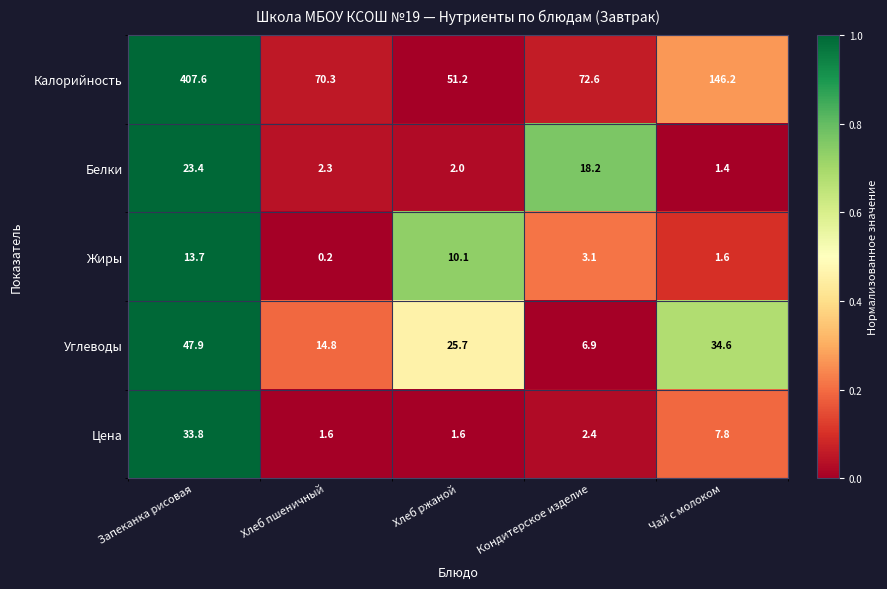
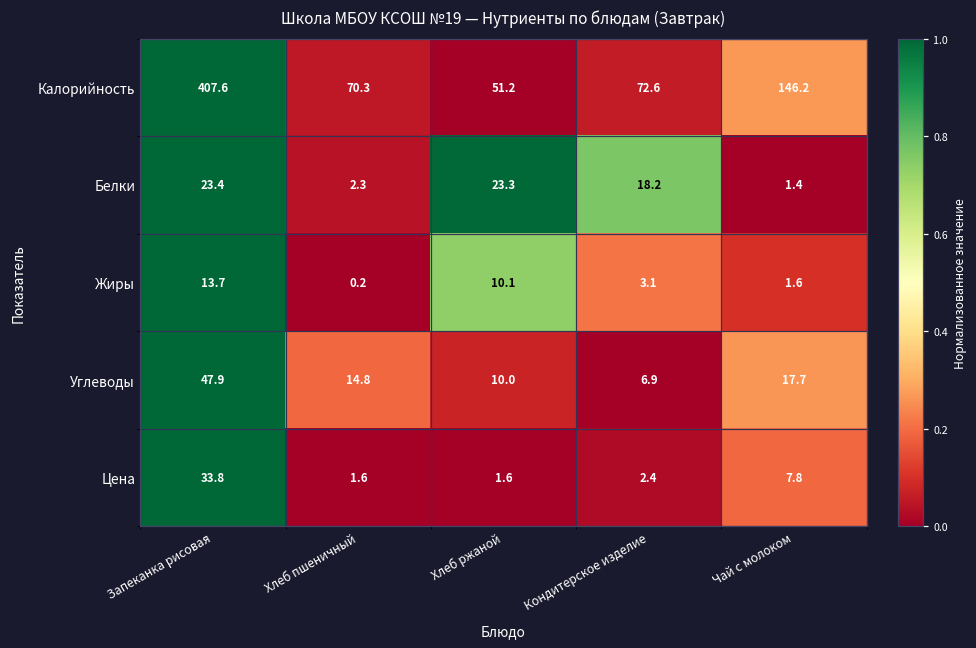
Белки, Хлеб ржаной: 2.0 -> 23.3
Углеводы, Хлеб ржаной: 25.7 -> 10.0
Углеводы, Чай с молоком: 34.6 -> 17.7
